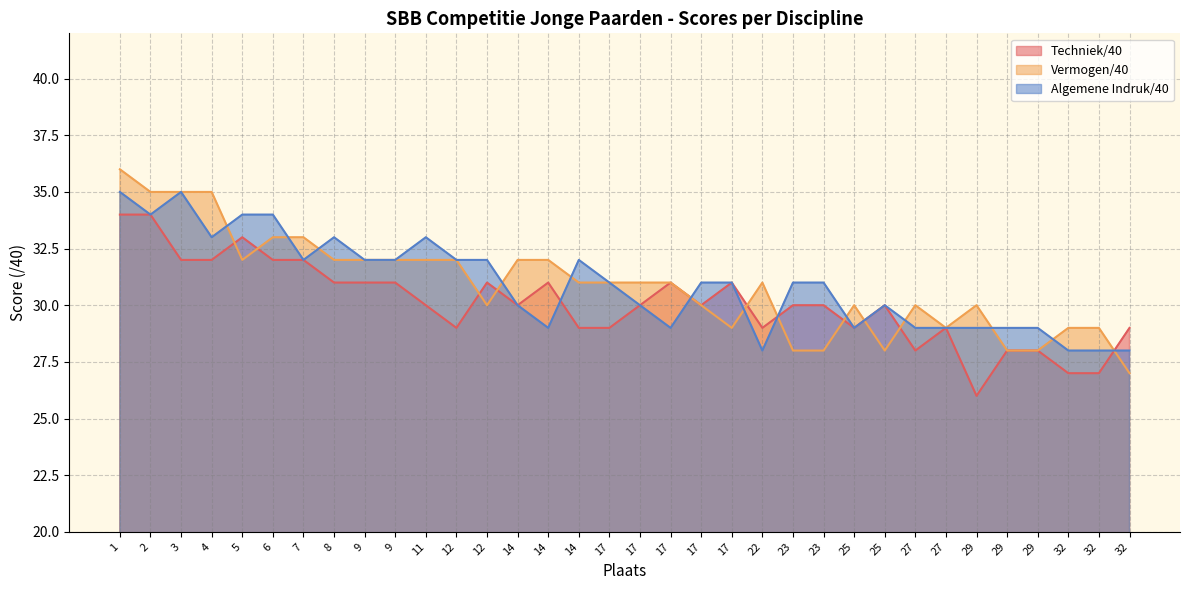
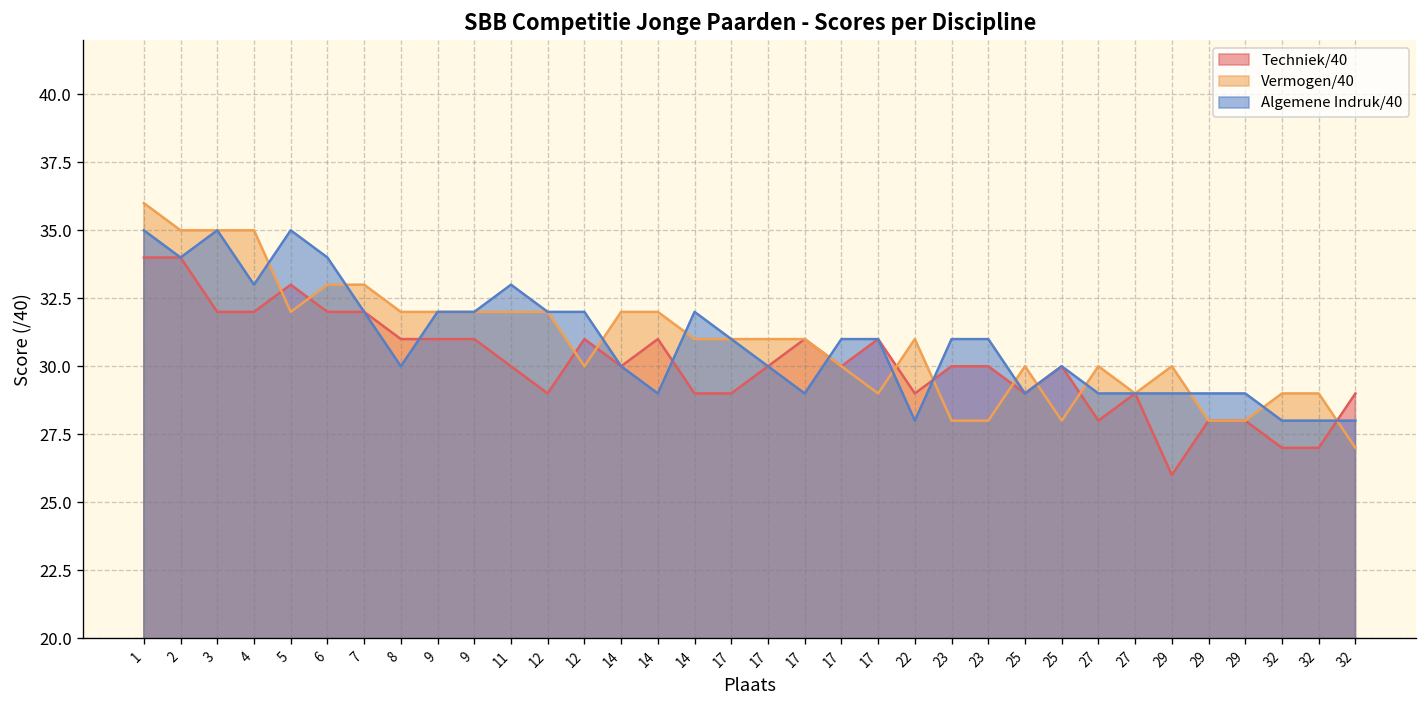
Algemene Indruk/40, 5: 34 -> 35
Algemene Indruk/40, 8: 33 -> 30
